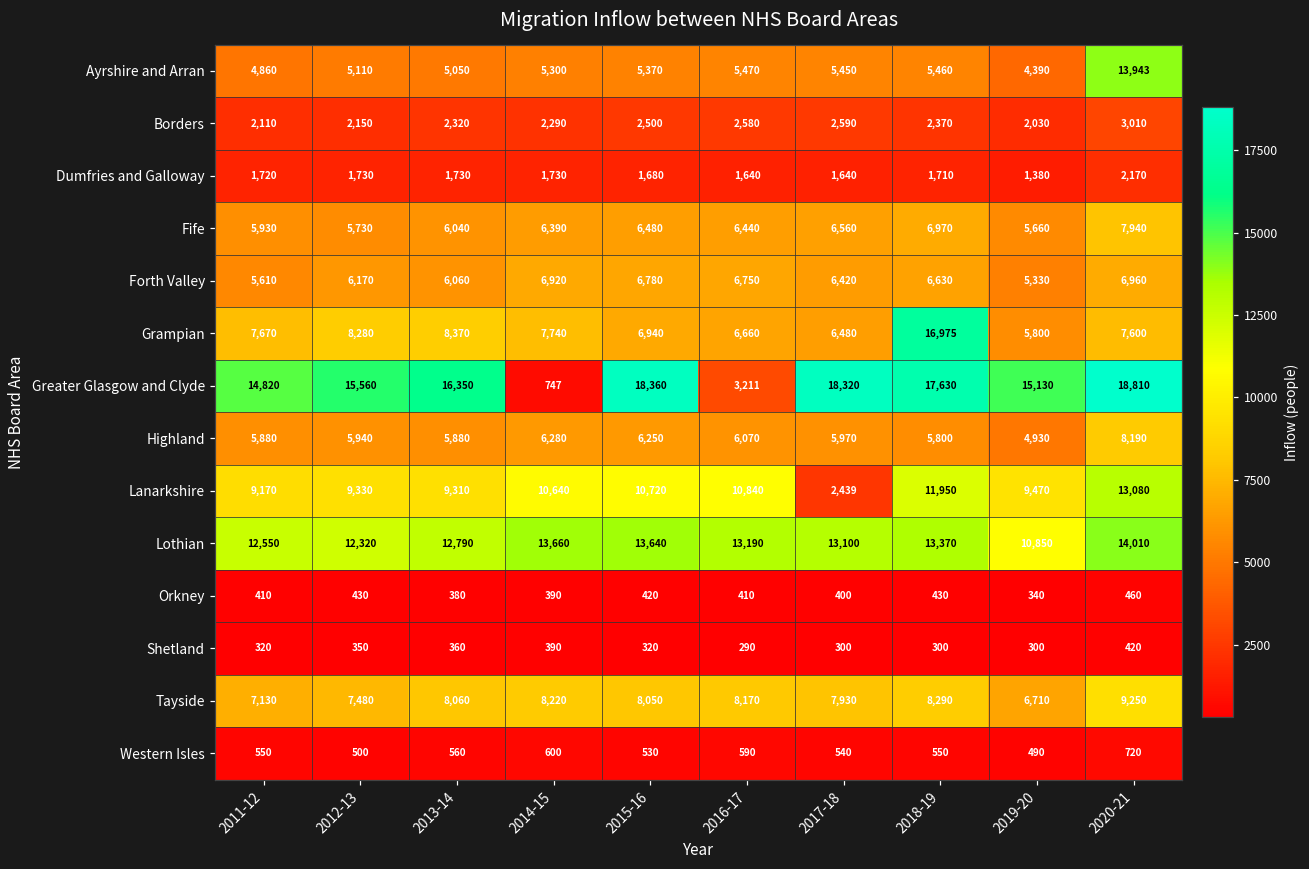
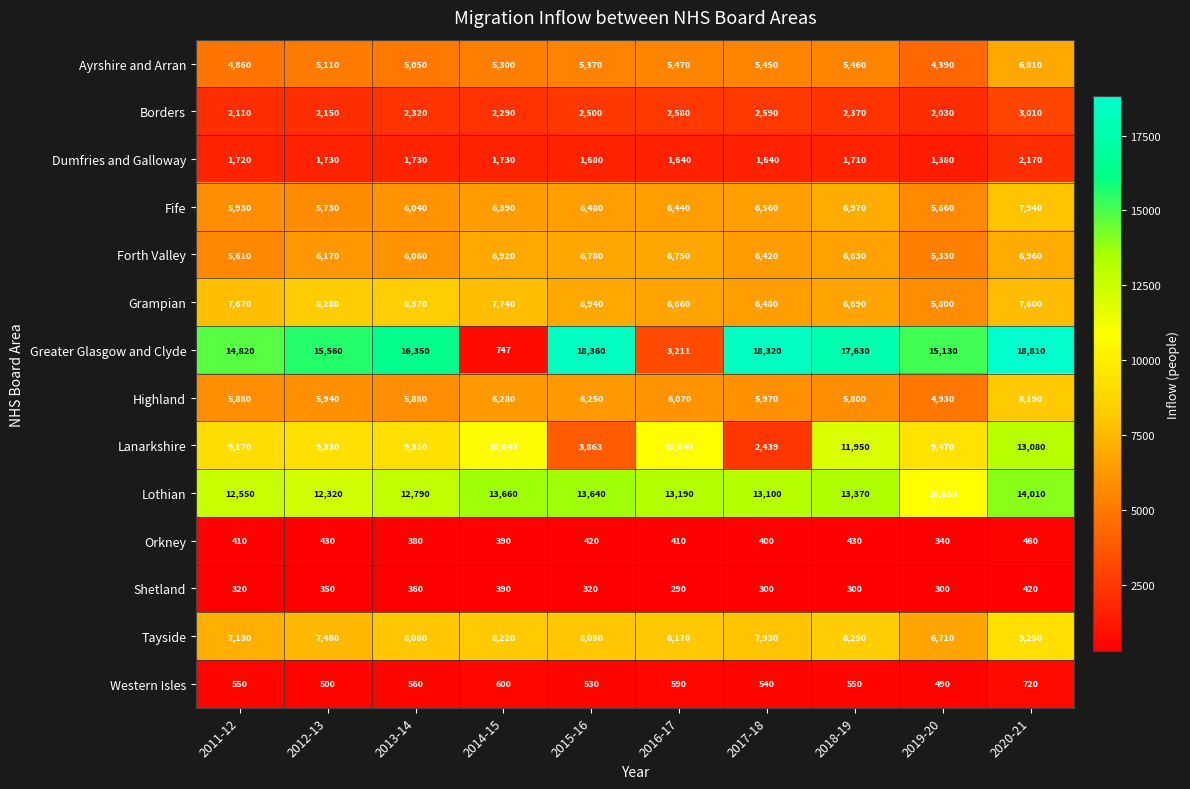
Ayrshire and Arran, 2020-21: 13,943 -> 6,810
Grampian, 2018-19: 16,975 -> 6,690
Lanarkshire, 2015-16: 10,720 -> 3,863
